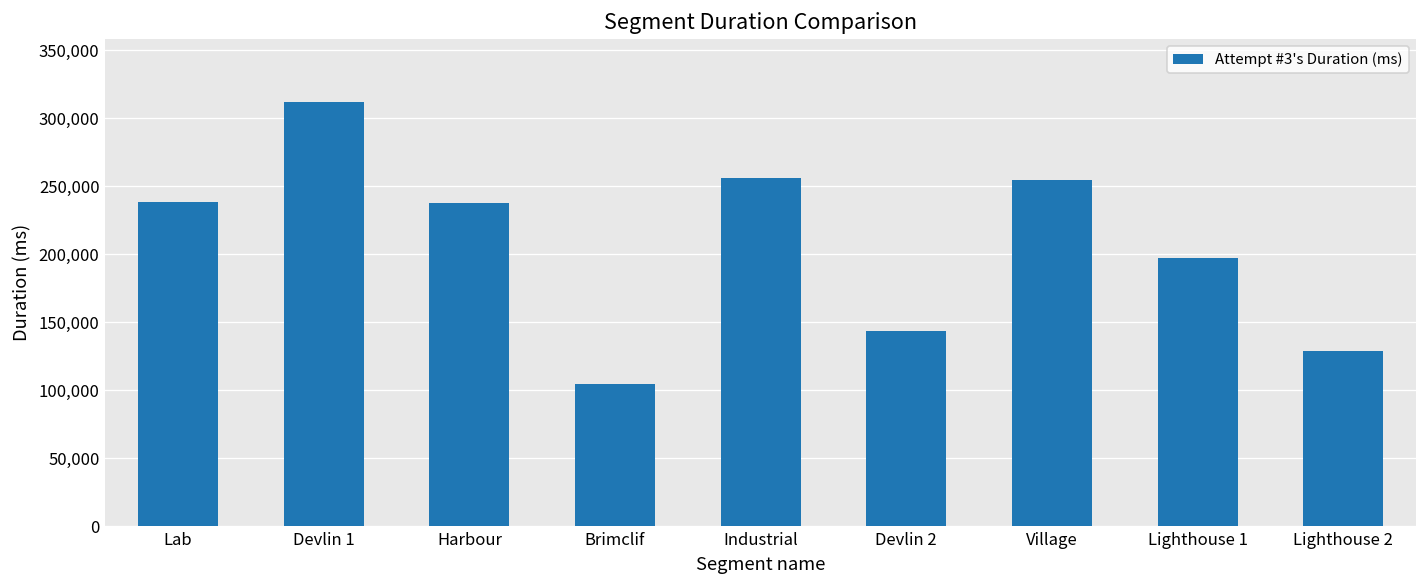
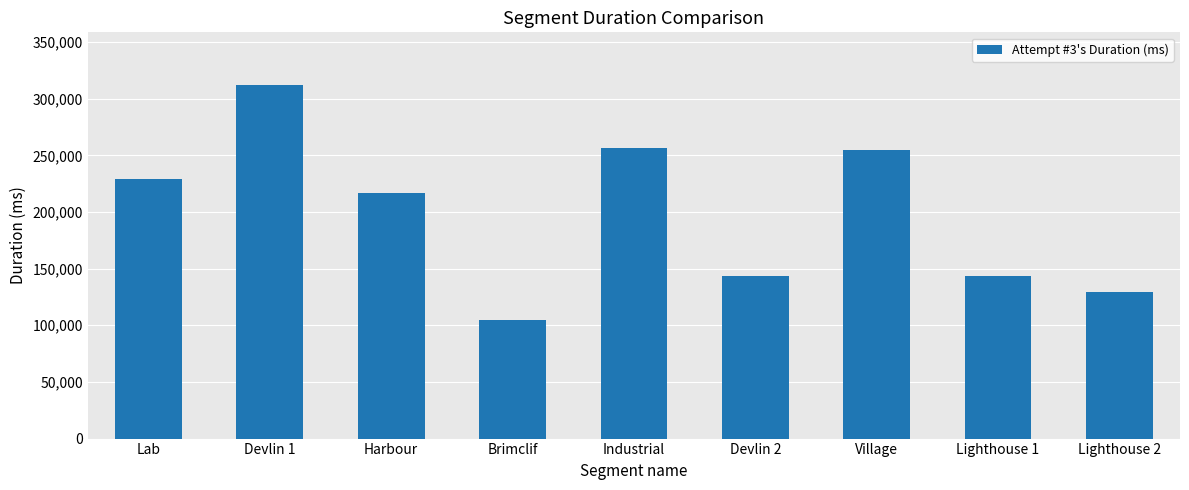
Lab: 238,000 -> 229,000
Harbour: 238,000 -> 217,000
Lighthouse 1: 197,000 -> 144,000
